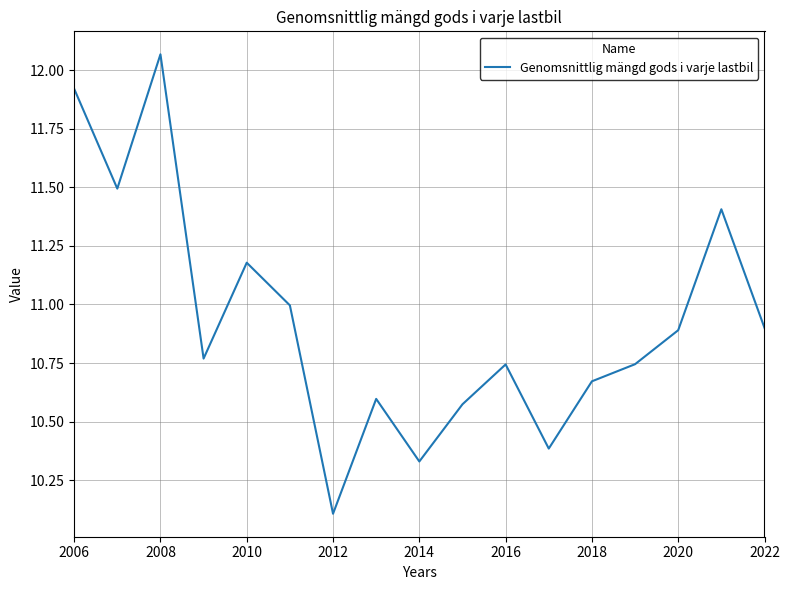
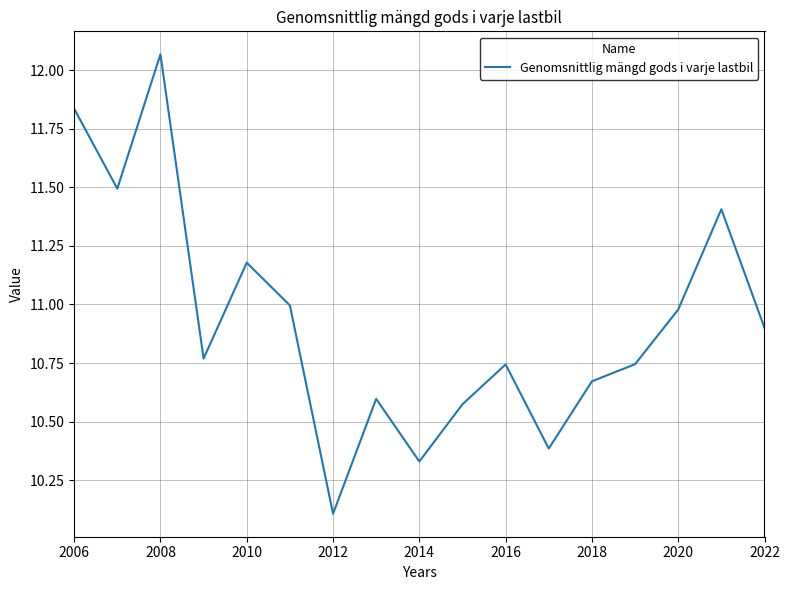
2006: 11.92 -> 11.84
2020: 10.89 -> 10.98
